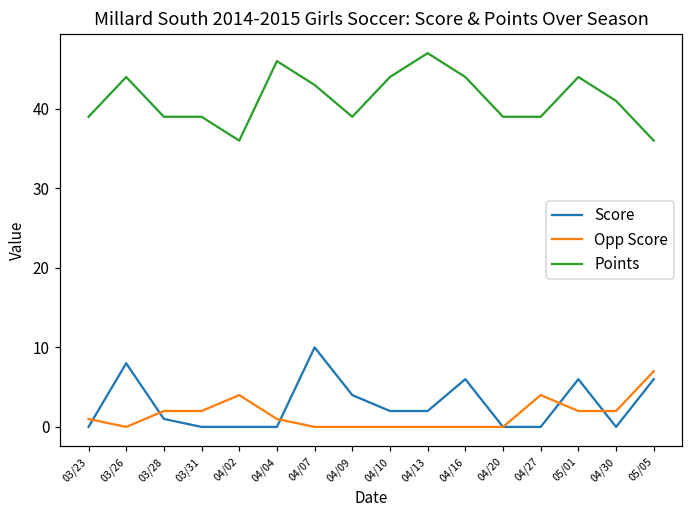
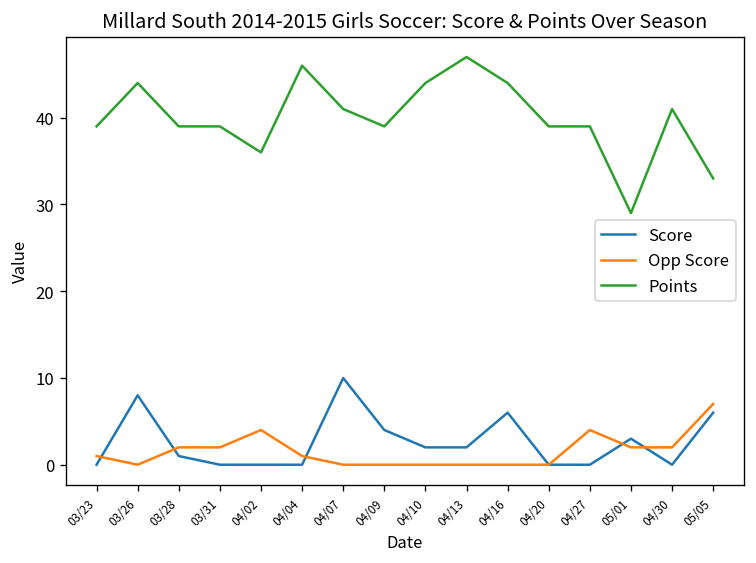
Points, 04/07: 43 -> 41
Score, 05/01: 6 -> 3
Points, 05/01: 44 -> 29
Points, 05/05: 36 -> 33
